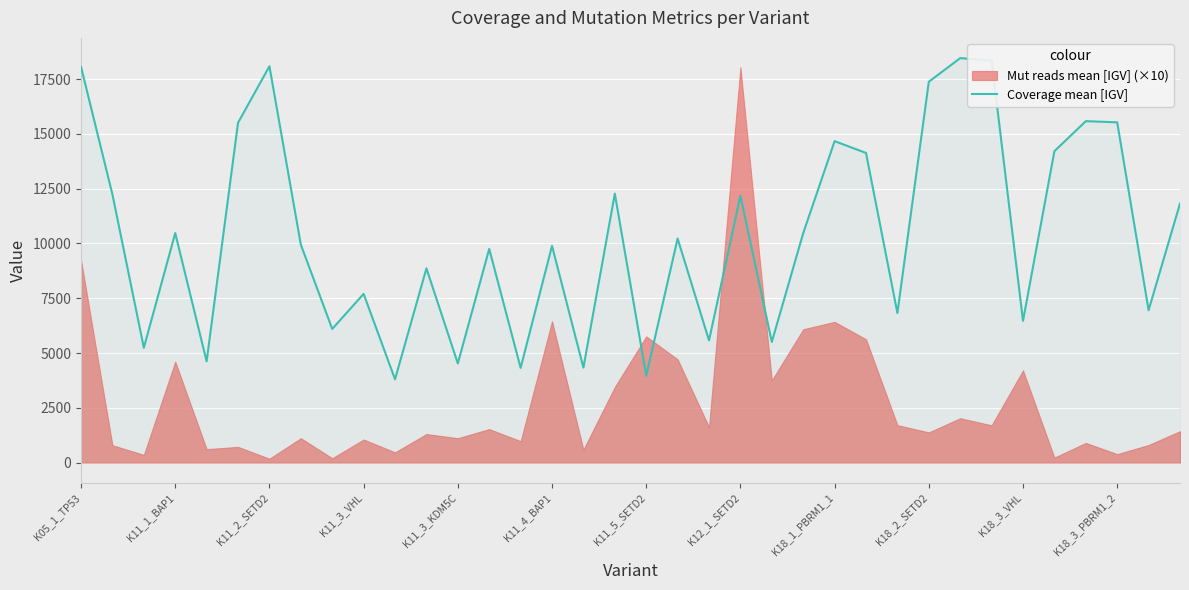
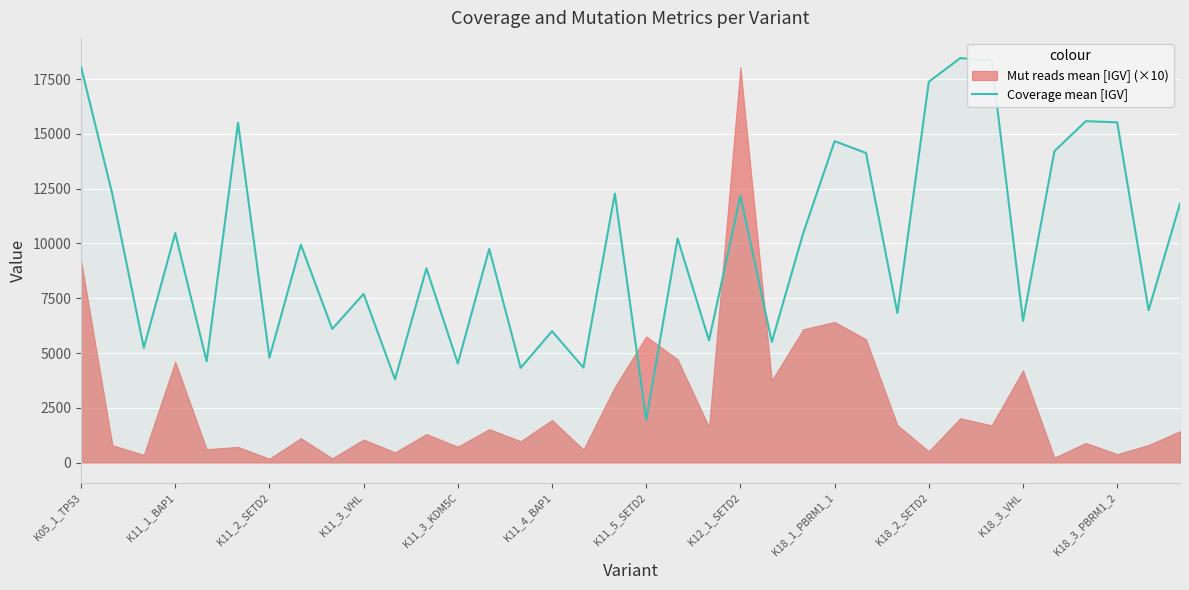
Coverage mean [IGV], K11_2_SETD2: 18100 -> 4800
Mut reads mean [IGV] (×10), K11_3_KDM5C: 1100 -> 700
Coverage mean [IGV], K11_4_BAP1: 9900 -> 6000
Mut reads mean [IGV] (×10), K11_4_BAP1: 6500 -> 1900
Coverage mean [IGV], K11_5_SETD2: 4000 -> 2000
Mut reads mean [IGV] (×10), K18_2_SETD2: 1400 -> 500
